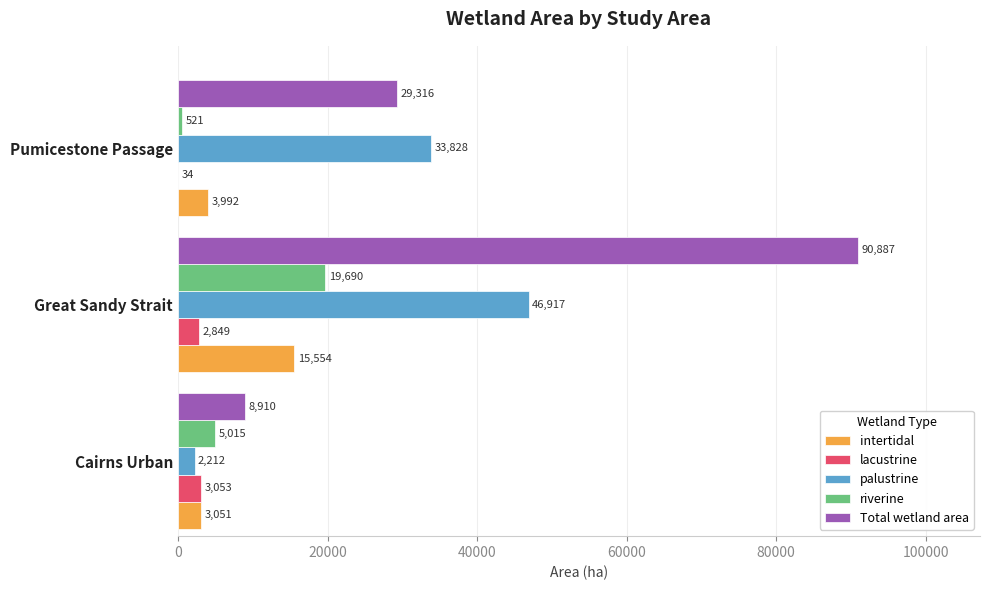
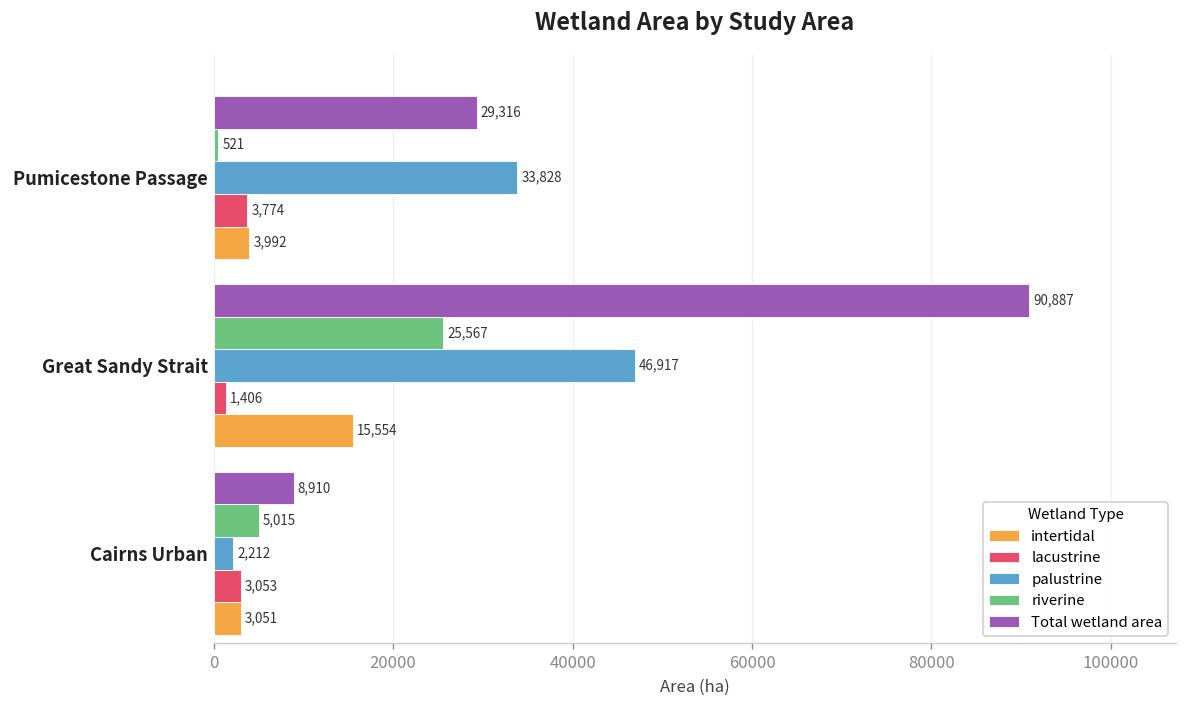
lacustrine, Pumicestone Passage: 34 -> 3,774
riverine, Great Sandy Strait: 19,690 -> 25,567
lacustrine, Great Sandy Strait: 2,849 -> 1,406
